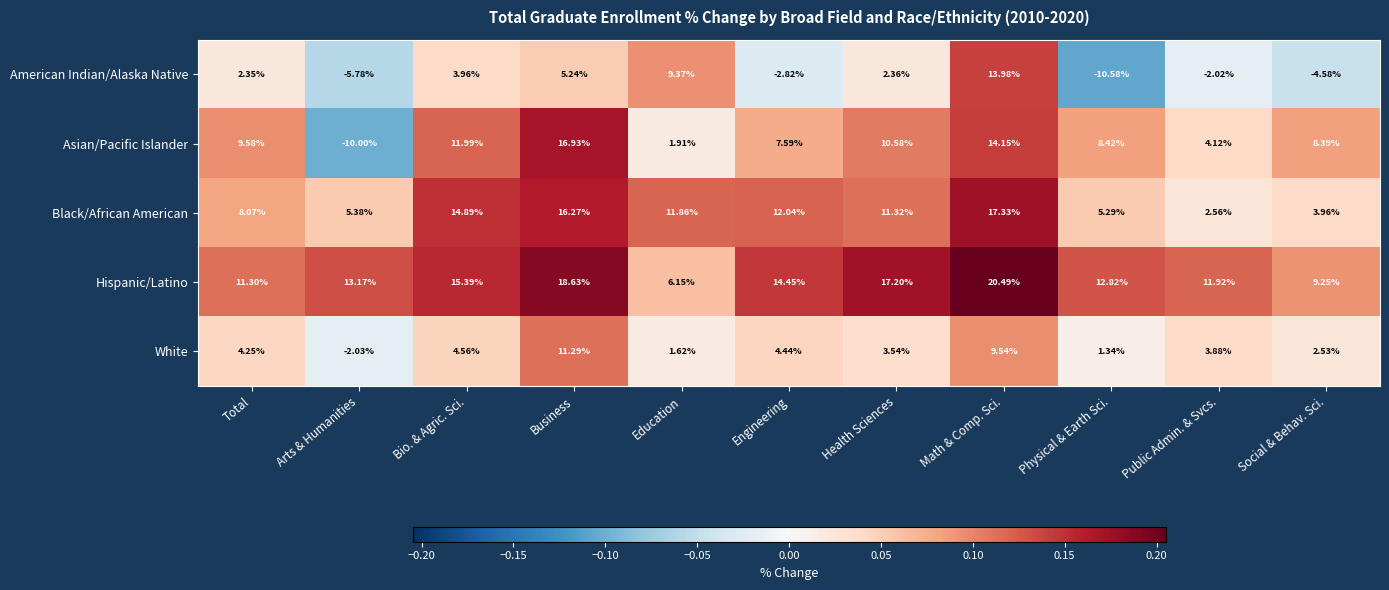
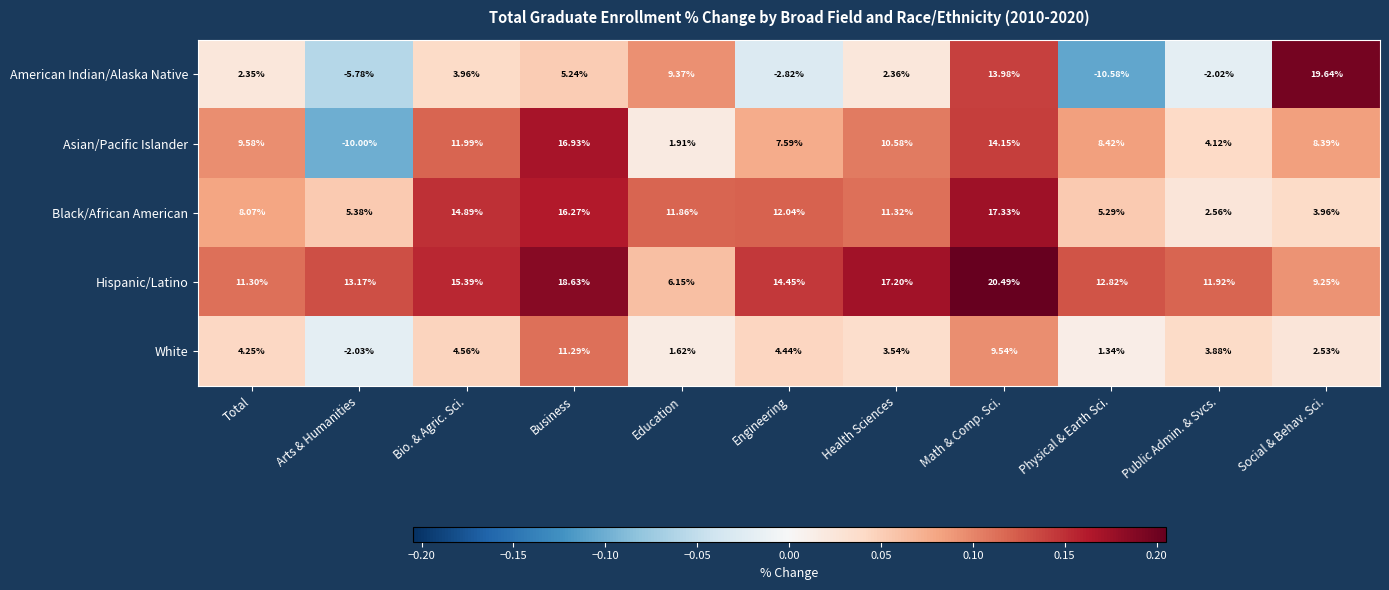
American Indian/Alaska Native, Social & Behav. Sci.: -4.58% -> 19.64%
